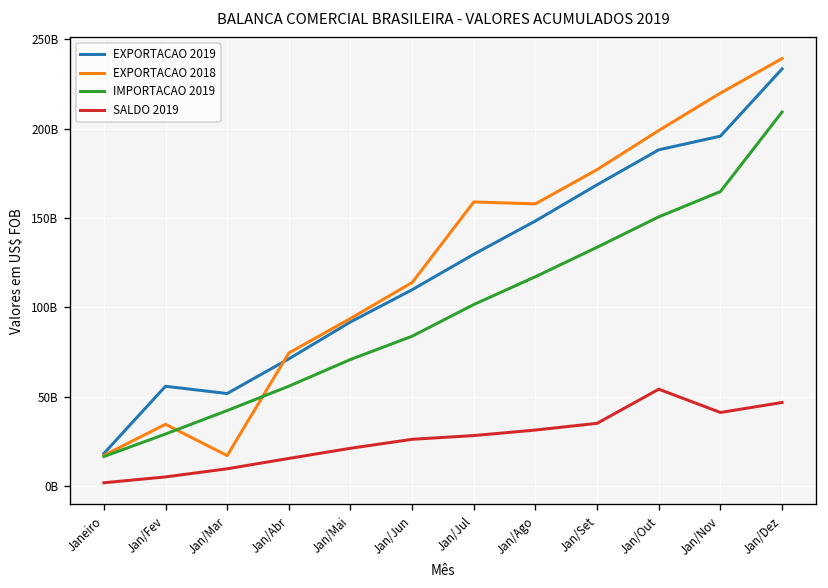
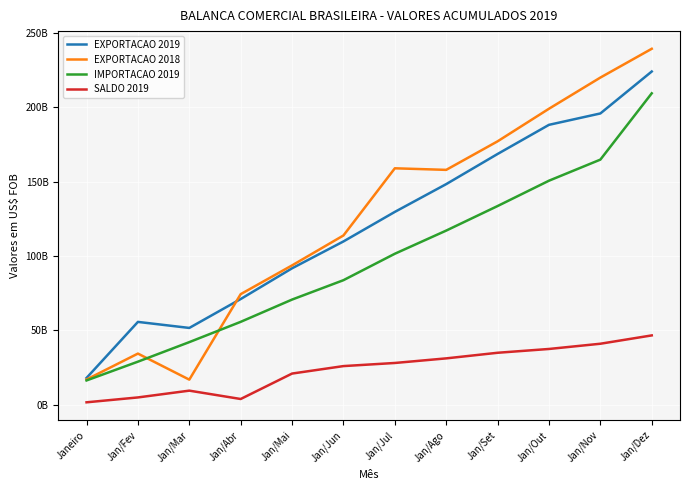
SALDO 2019, Jan/Abr: 15000000000 -> 4000000000
SALDO 2019, Jan/Out: 54000000000 -> 38000000000
EXPORTACAO 2019, Jan/Dez: 233000000000 -> 224000000000
